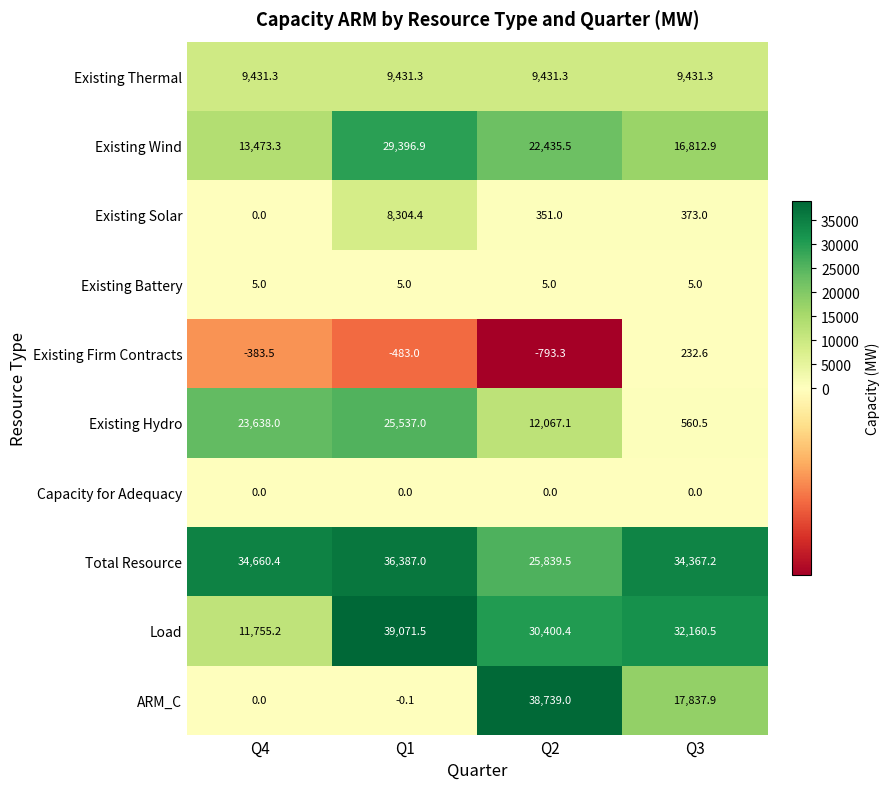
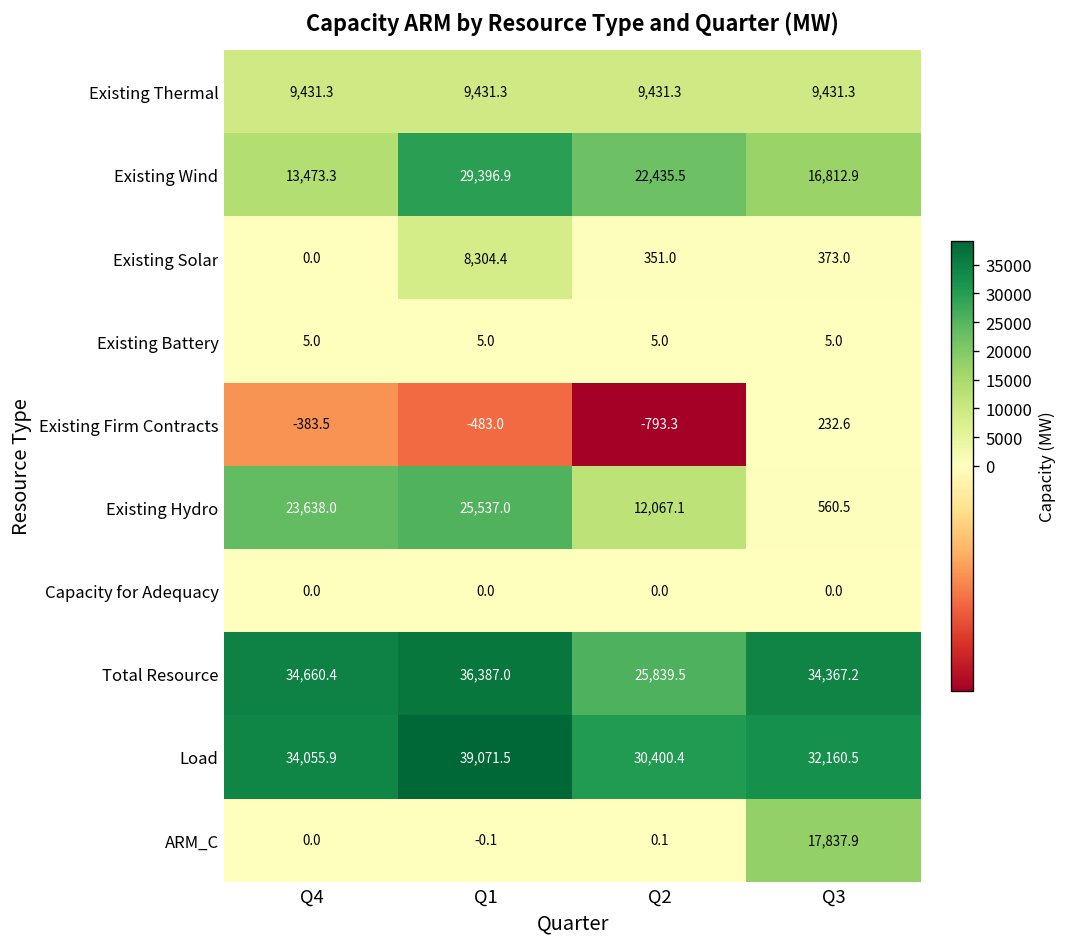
Load, Q4: 11,755.2 -> 34,055.9
ARM_C, Q2: 38,739.0 -> 0.1
